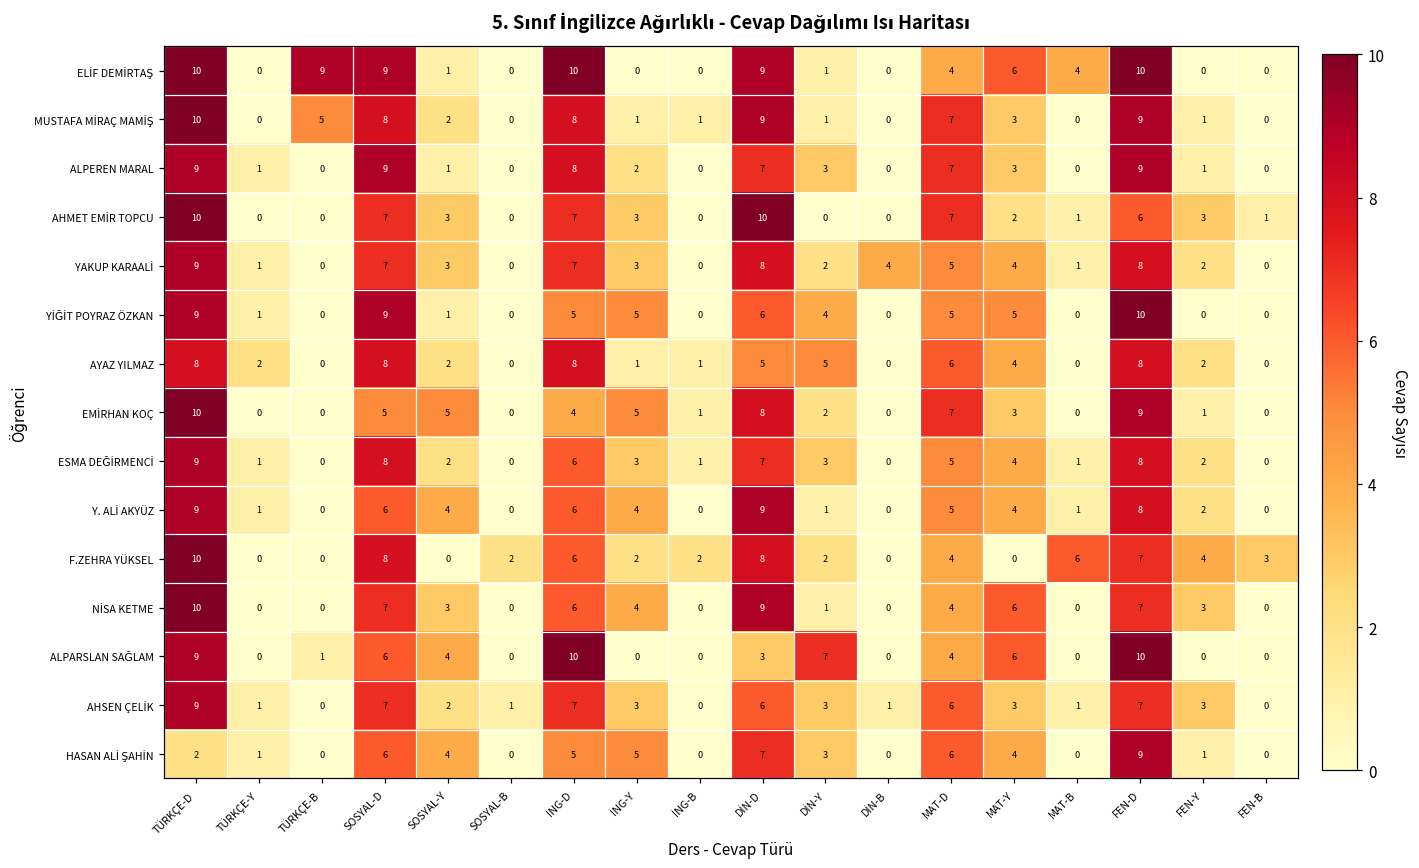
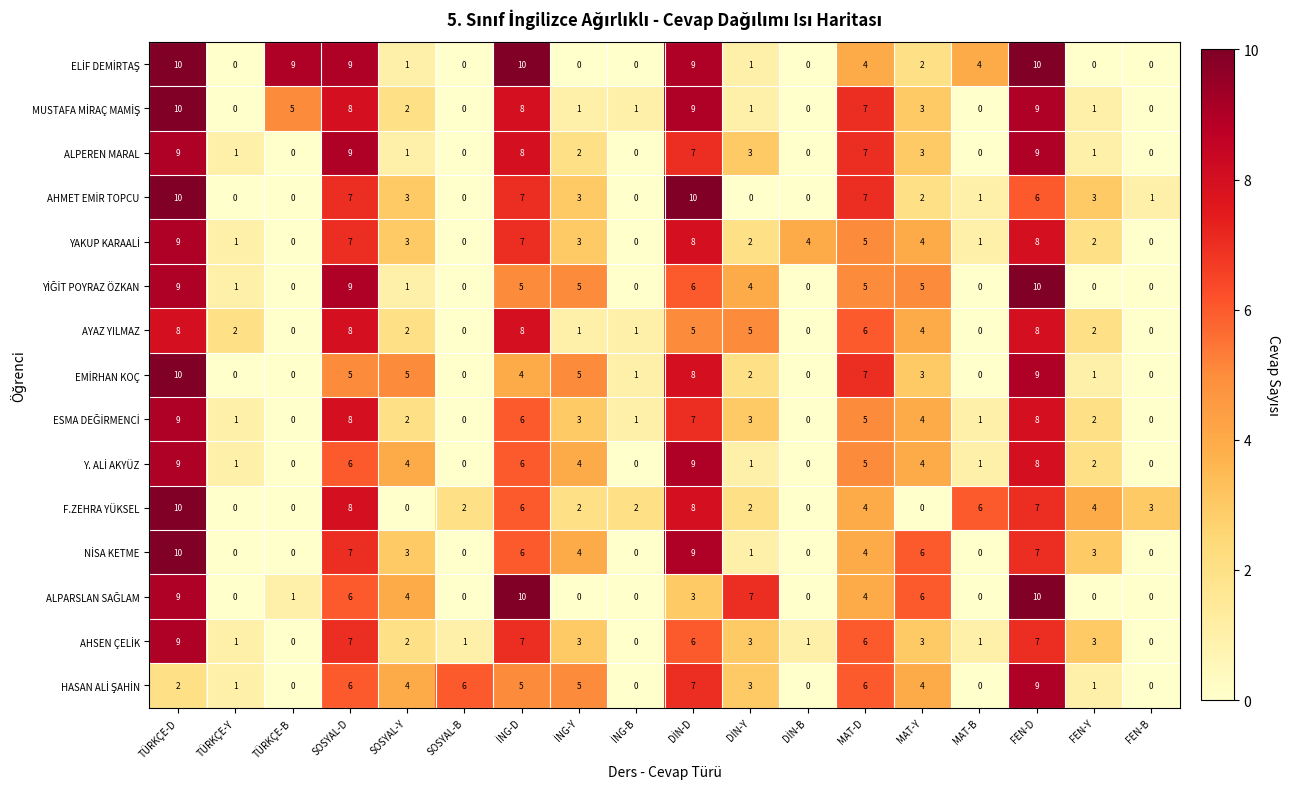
ELİF DEMİRTAŞ, MAT-Y: 6 -> 2
HASAN ALİ ŞAHİN, SOSYAL-B: 0 -> 6
